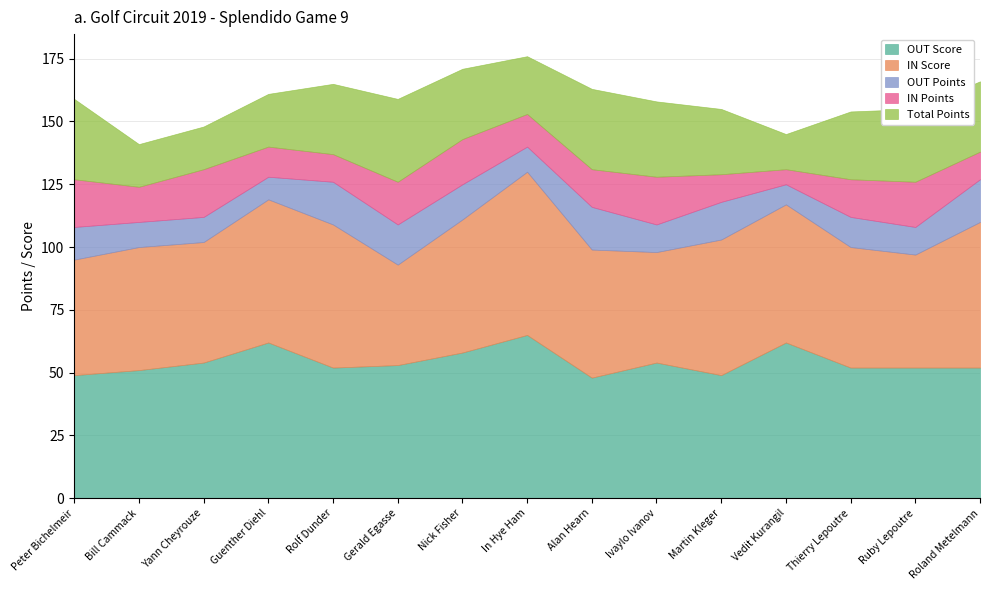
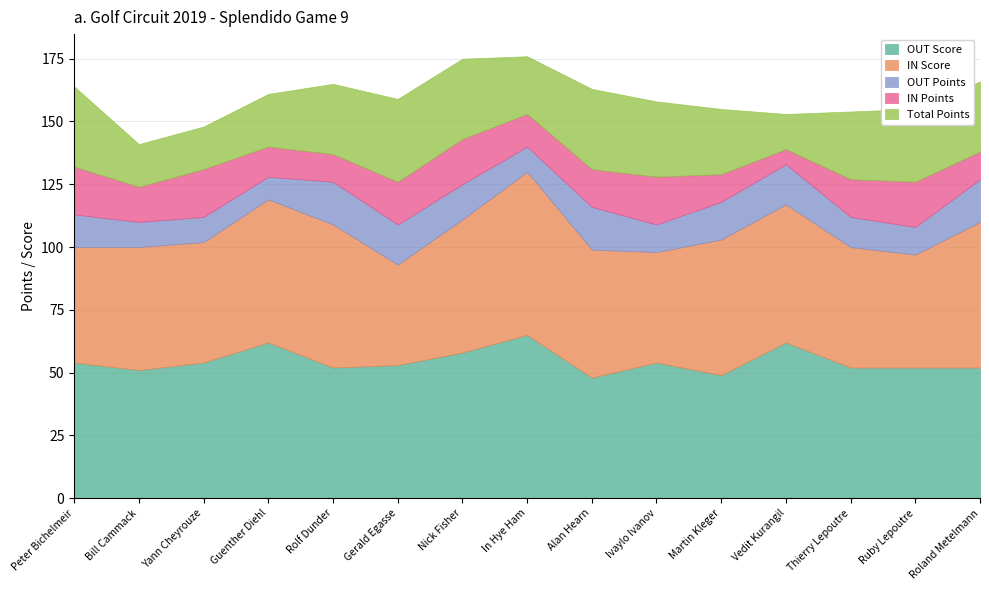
OUT Score, Peter Bichelmeir: 49 -> 54
Total Points, Nick Fisher: 28 -> 32
OUT Points, Vedit Kurangil: 8 -> 16
